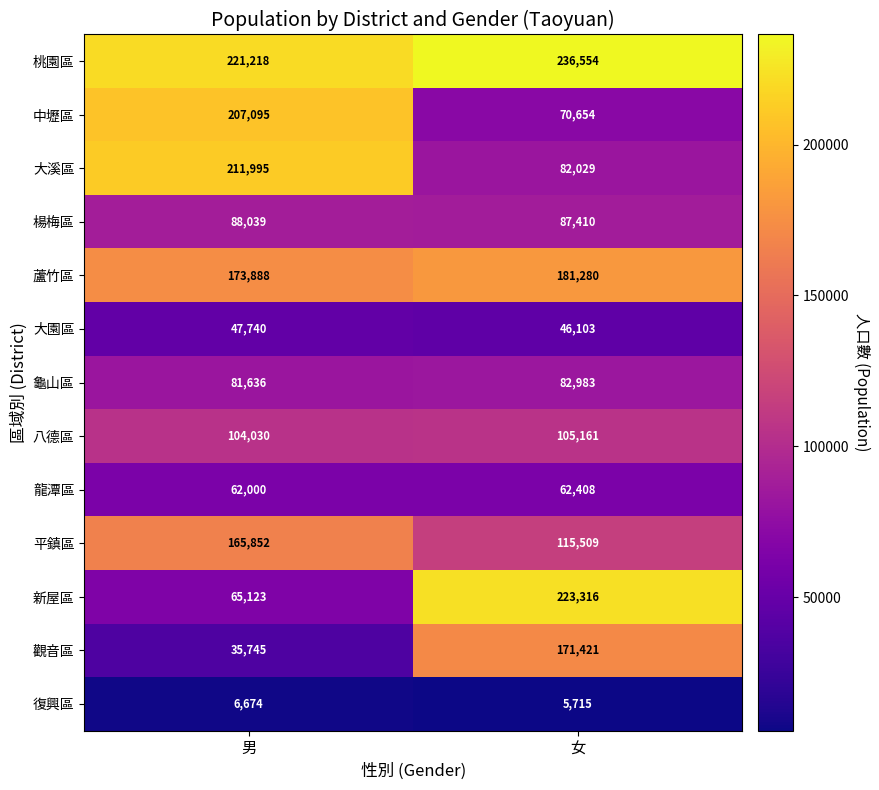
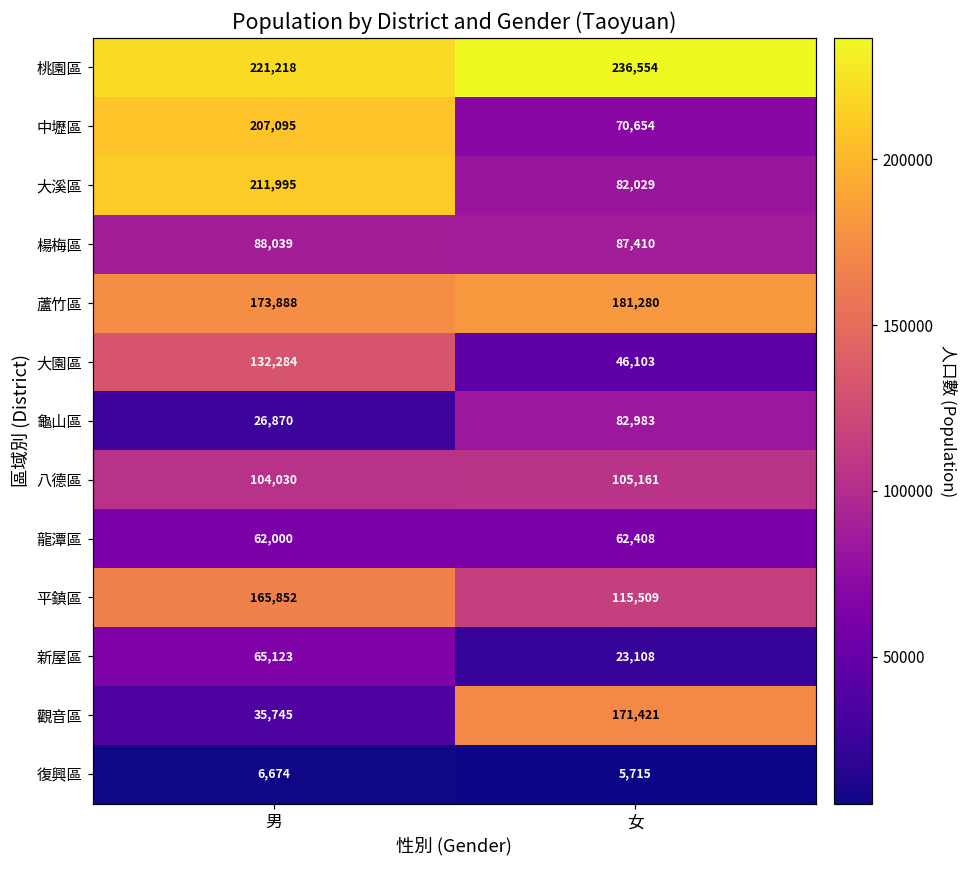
大園區, 男: 47,740 -> 132,284
龜山區, 男: 81,636 -> 26,870
新屋區, 女: 223,316 -> 23,108
